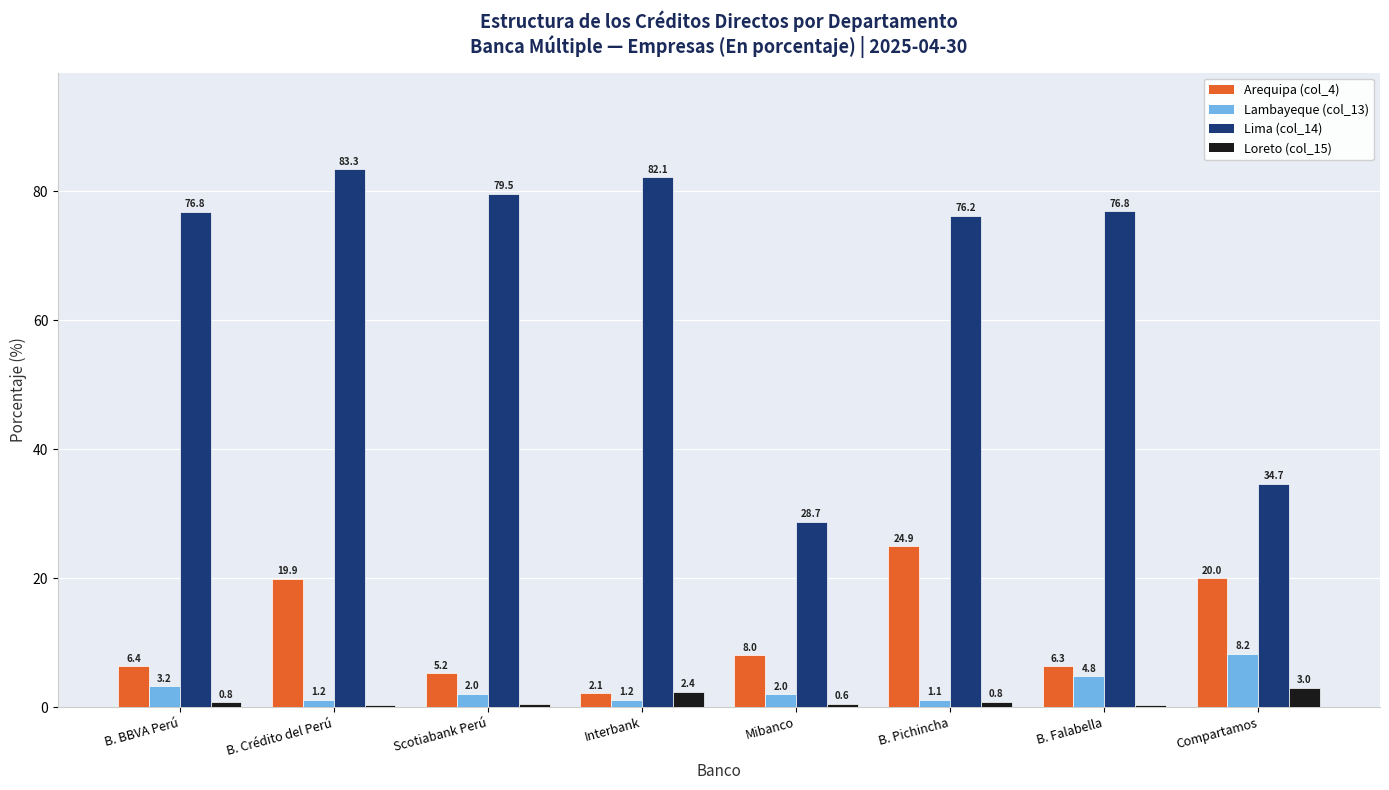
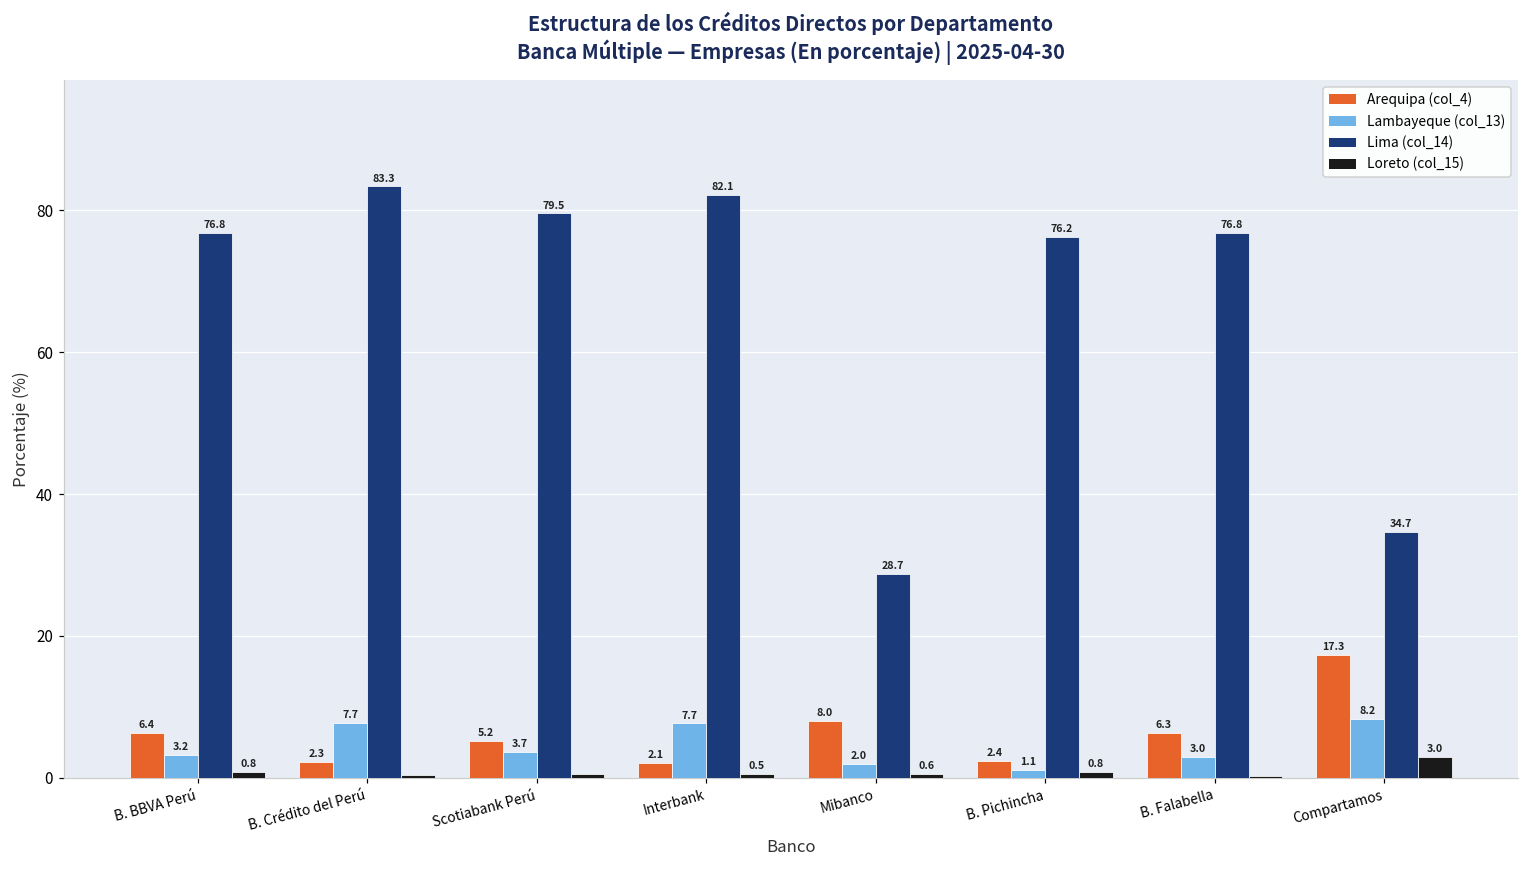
Arequipa (col_4), B. Crédito del Perú: 19.9 -> 2.3
Lambayeque (col_13), B. Crédito del Perú: 1.2 -> 7.7
Lambayeque (col_13), Scotiabank Perú: 2.0 -> 3.7
Lambayeque (col_13), Interbank: 1.2 -> 7.7
Loreto (col_15), Interbank: 2.4 -> 0.5
Arequipa (col_4), B. Pichincha: 24.9 -> 2.4
Lambayeque (col_13), B. Falabella: 4.8 -> 3.0
Arequipa (col_4), Compartamos: 20.0 -> 17.3
